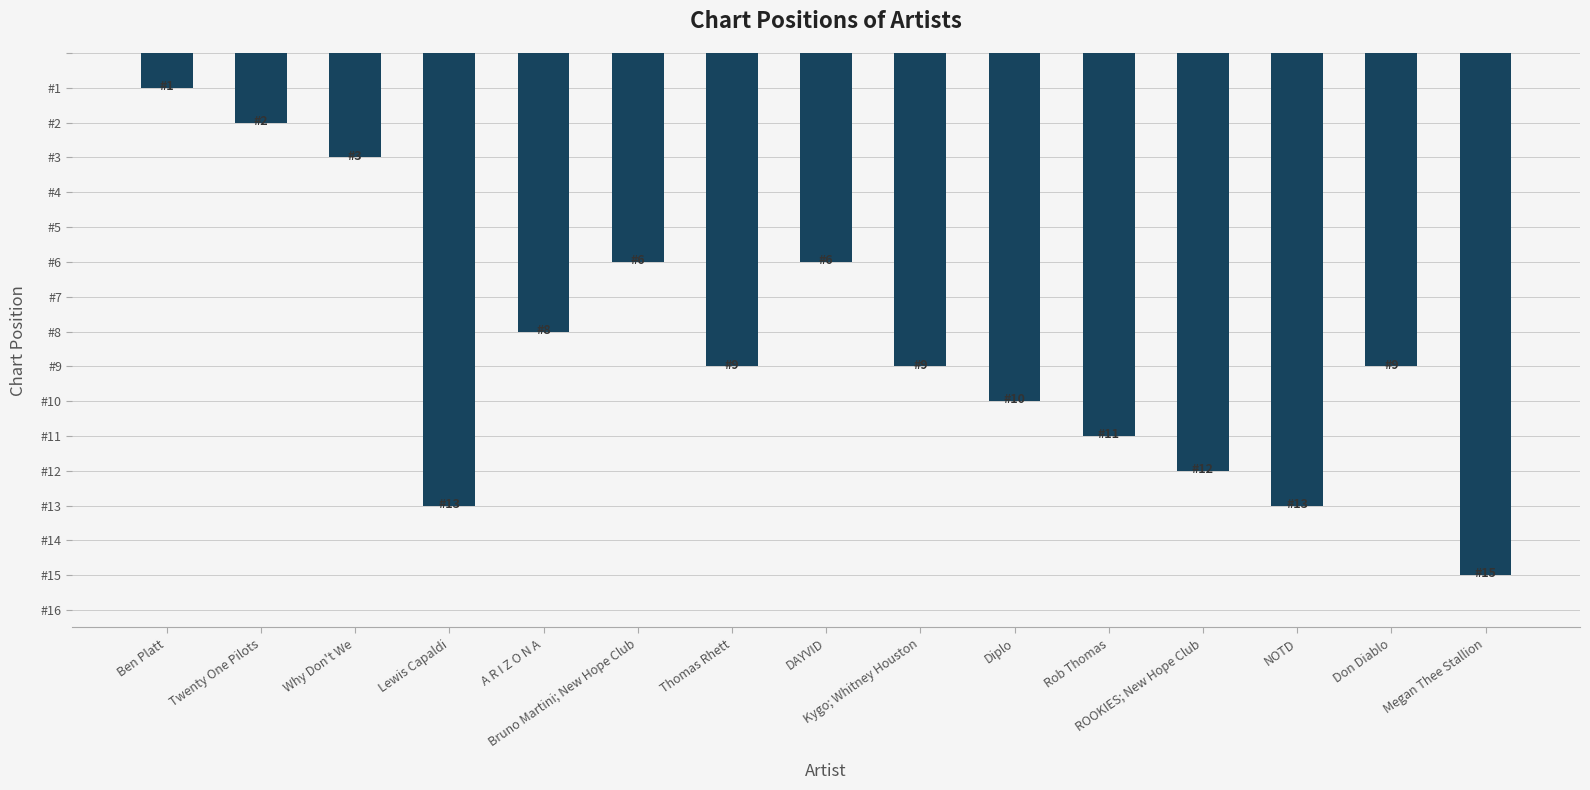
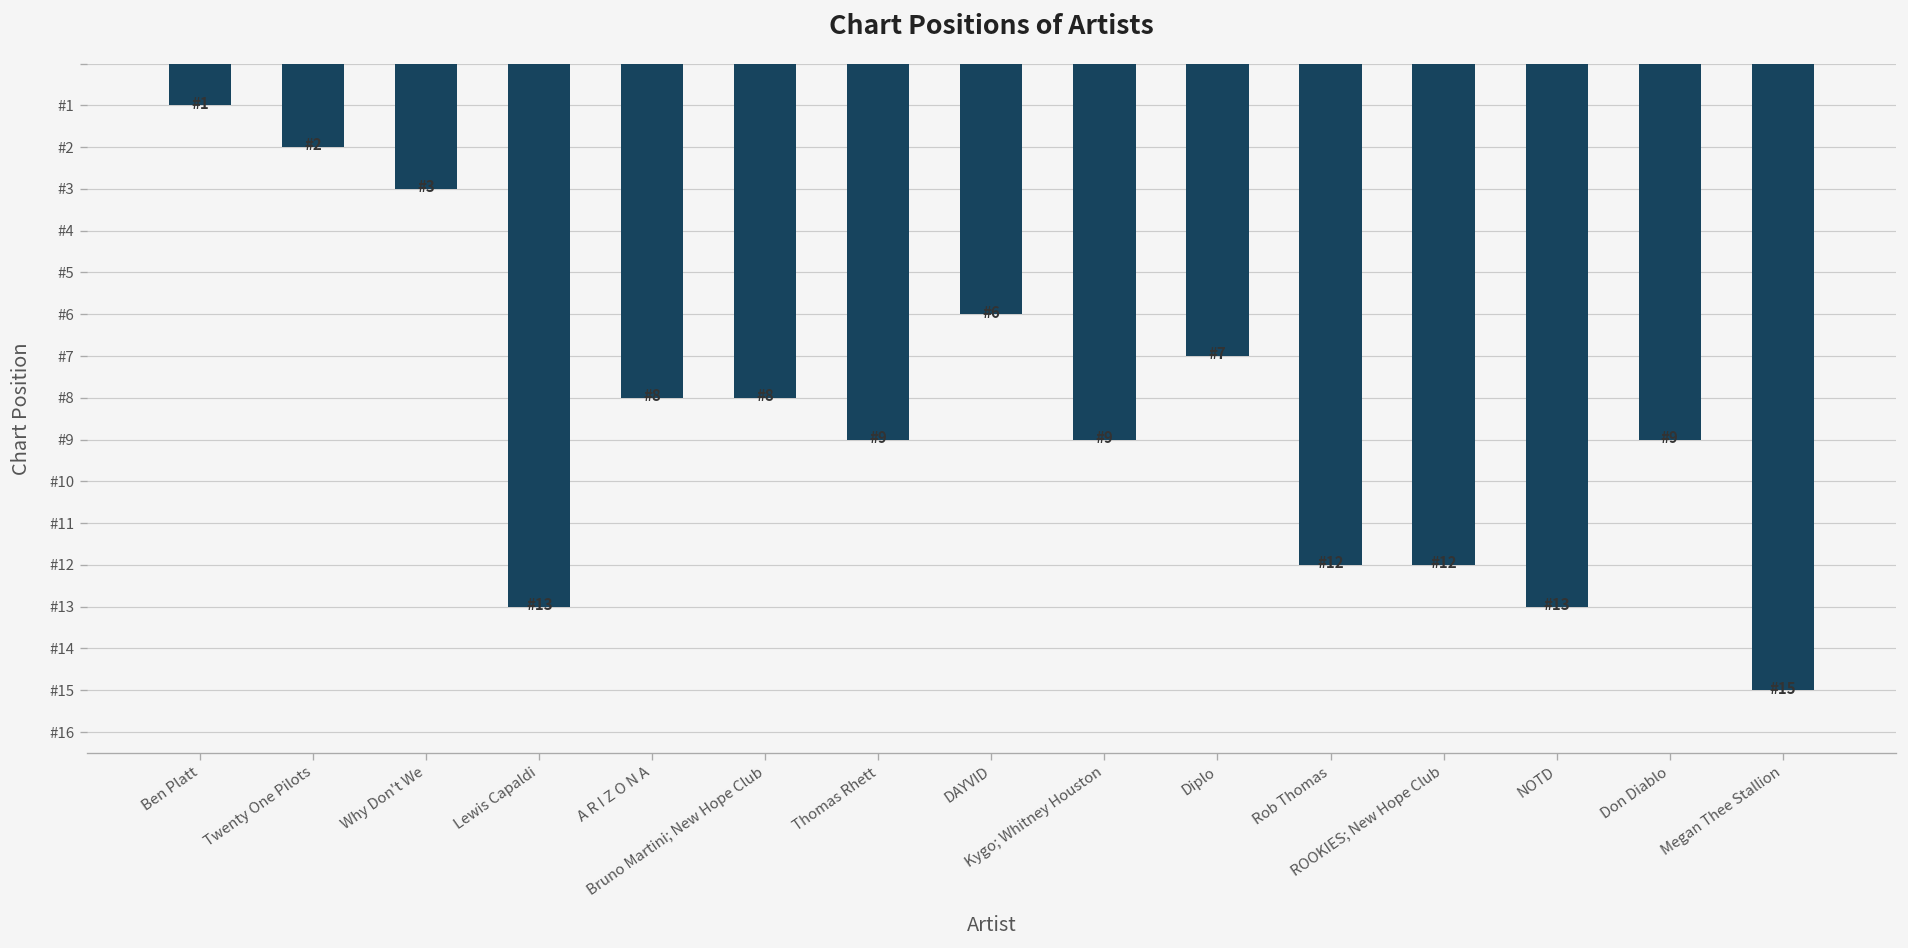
Bruno Martini; New Hope Club: #6 -> #8
Diplo: #10 -> #7
Rob Thomas: #11 -> #12
